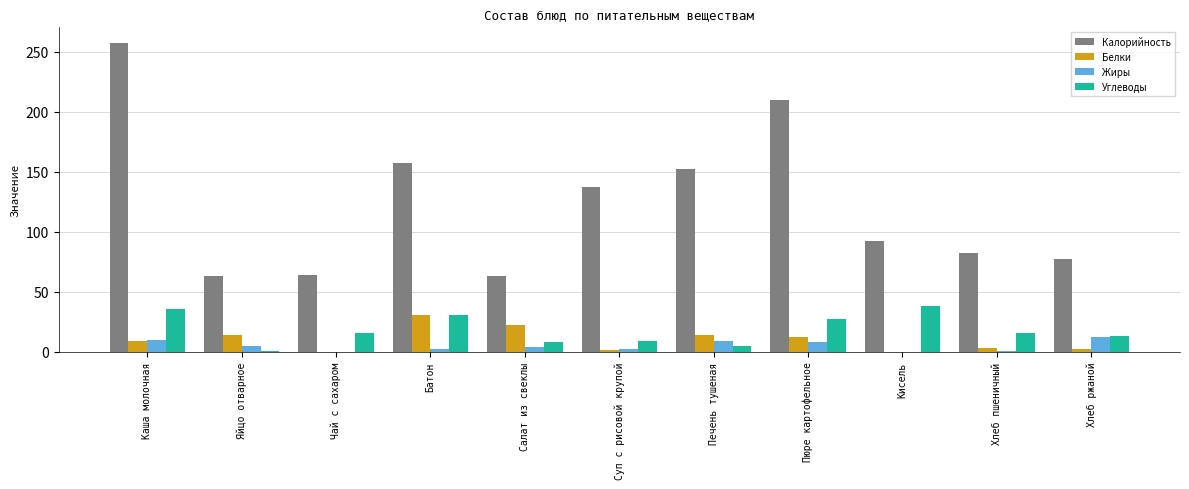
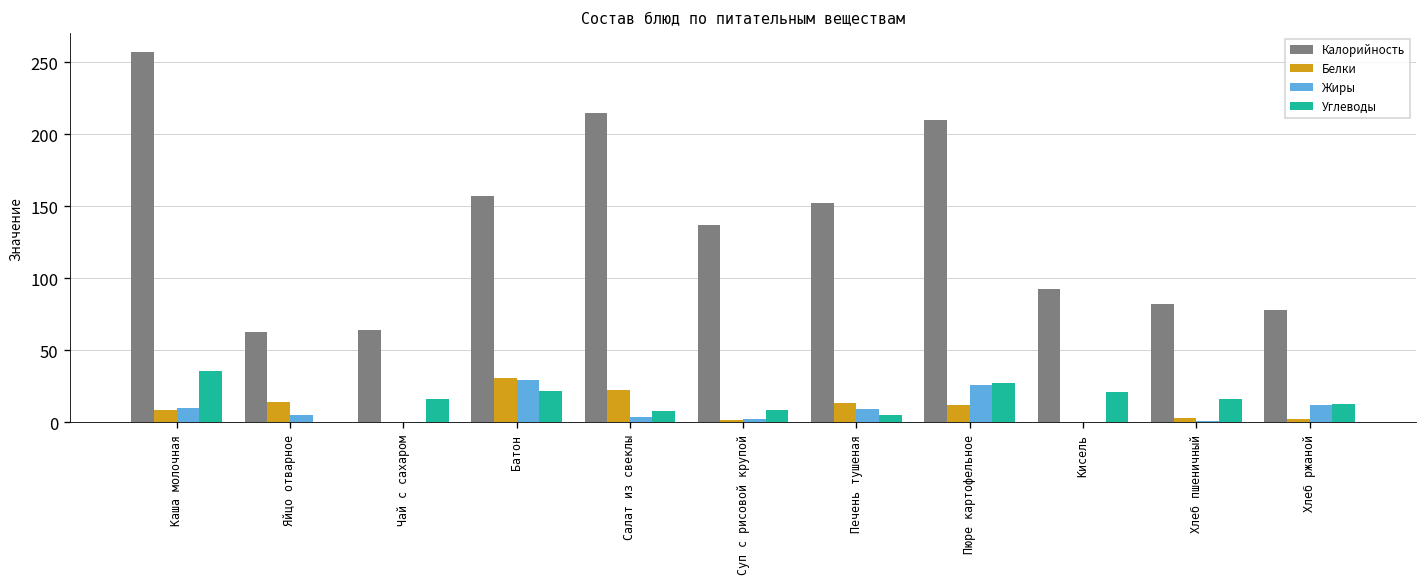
Жиры, Батон: 2 -> 29
Углеводы, Батон: 31 -> 22
Калорийность, Салат из свеклы: 63 -> 214
Жиры, Пюре картофельное: 8 -> 26
Углеводы, Кисель: 38 -> 21
